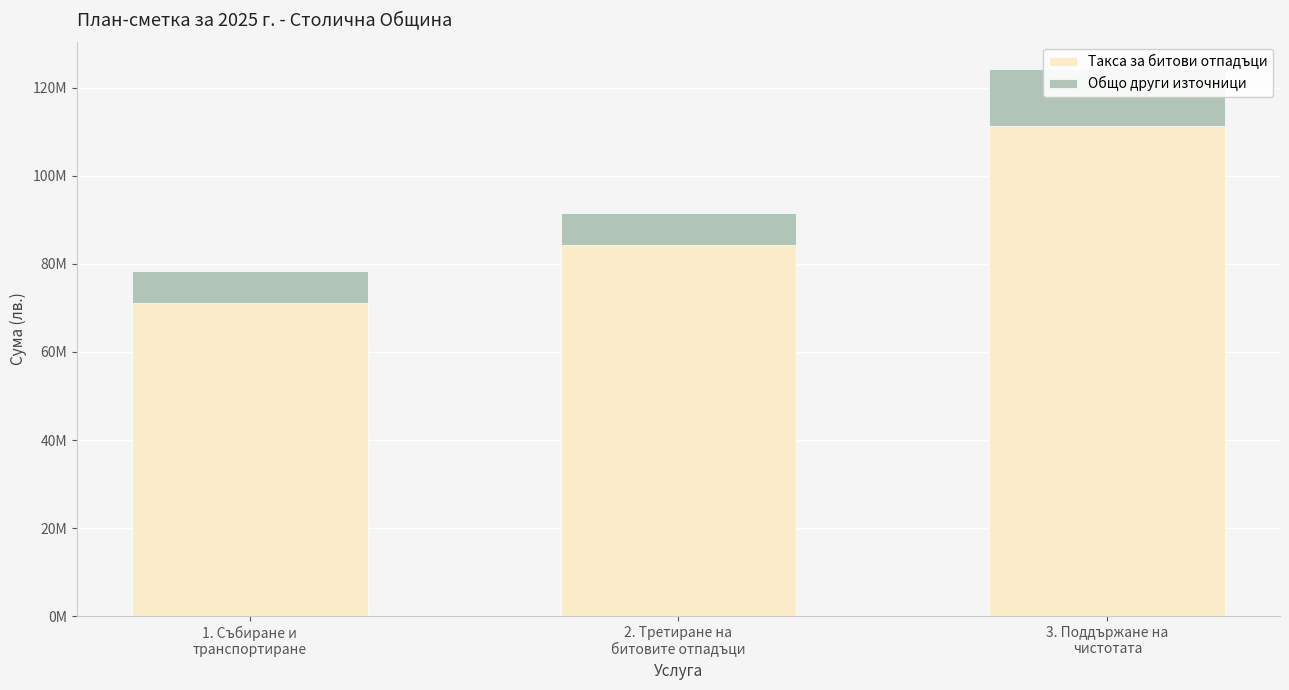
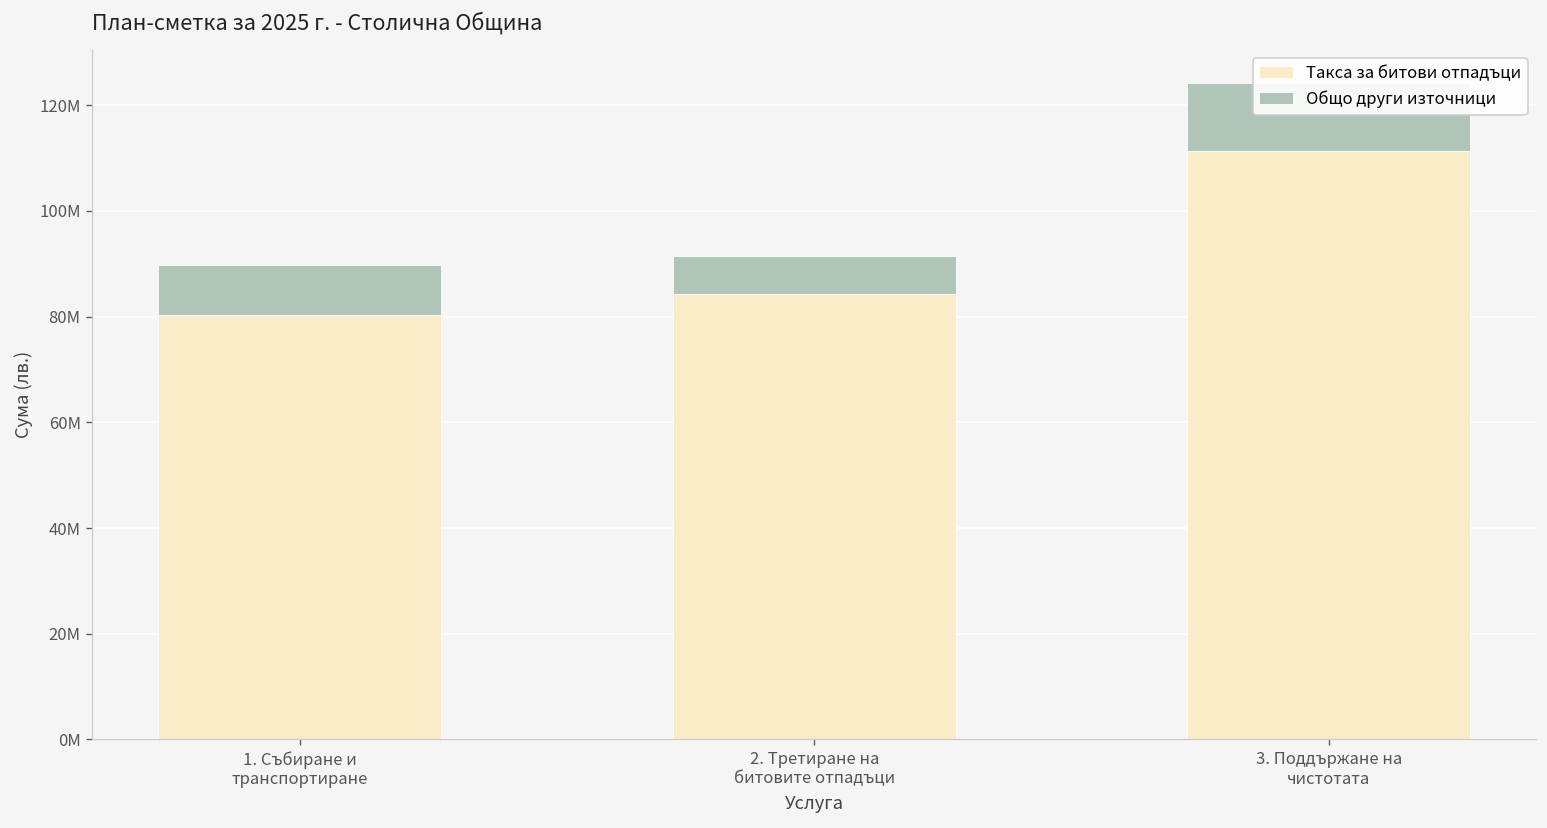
Такса за битови отпадъци, 1. Събиране и транспортиране: 71000000 -> 80000000
Общо други източници, 1. Събиране и транспортиране: 7000000 -> 9000000
